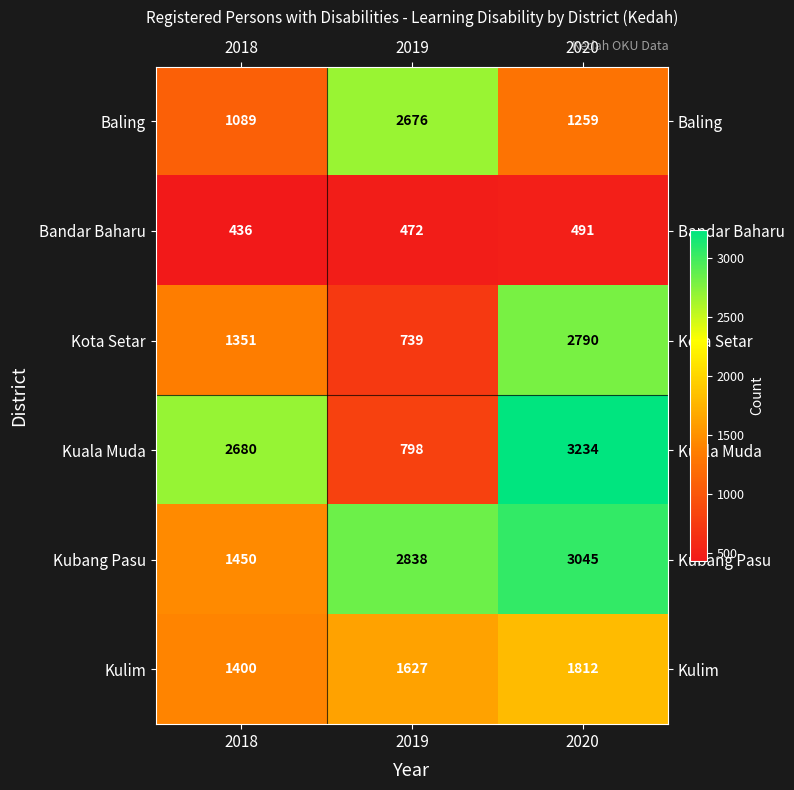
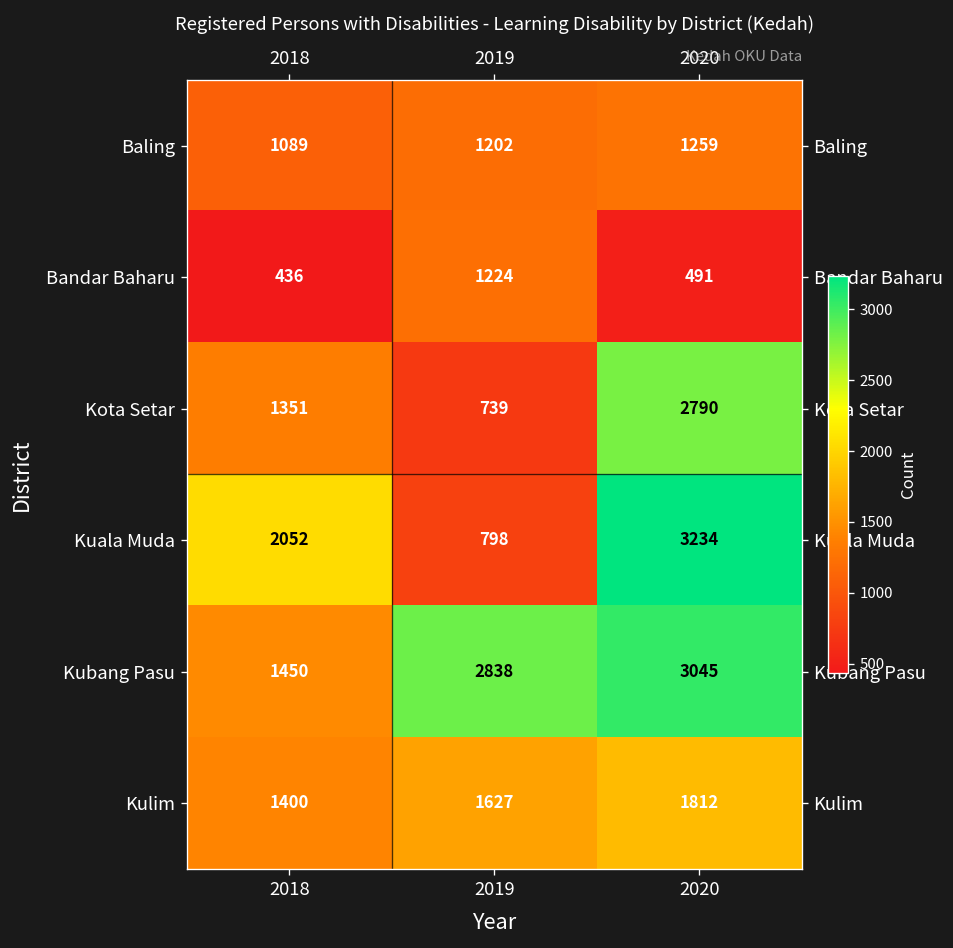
Baling, 2019: 2676 -> 1202
Bandar Baharu, 2019: 472 -> 1224
Kuala Muda, 2018: 2680 -> 2052
